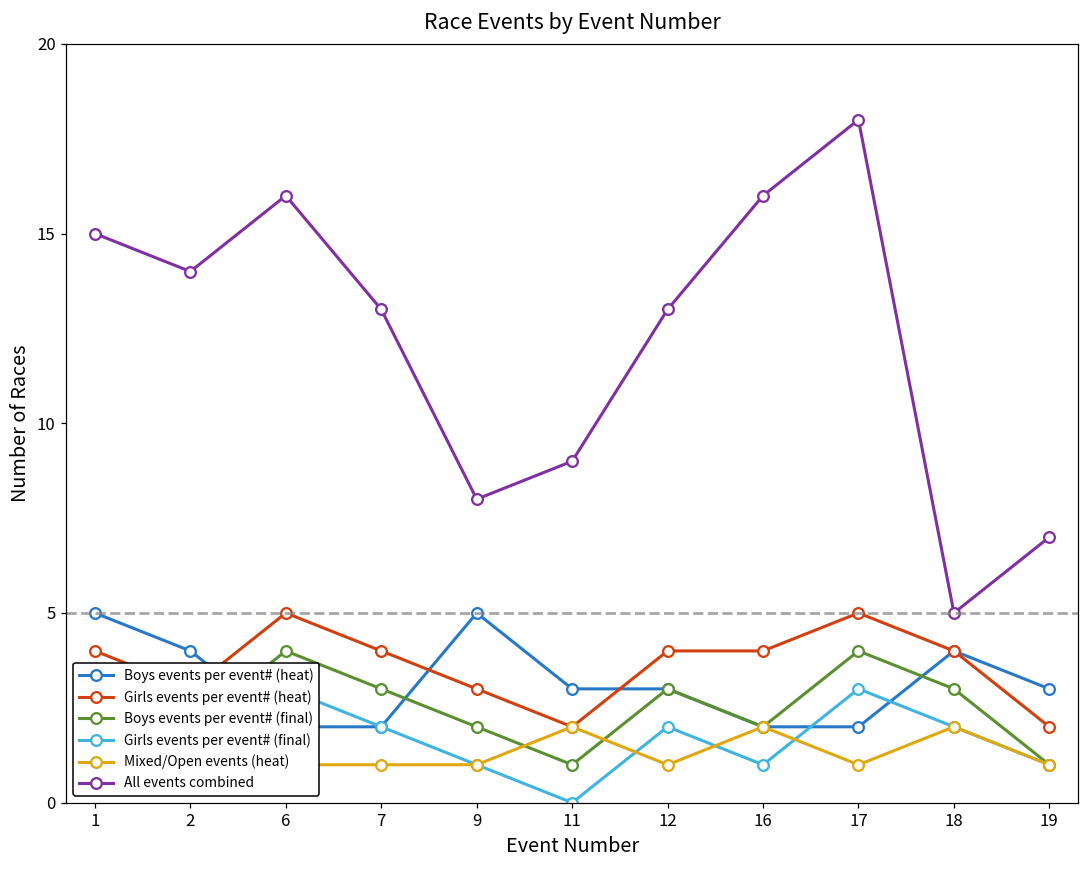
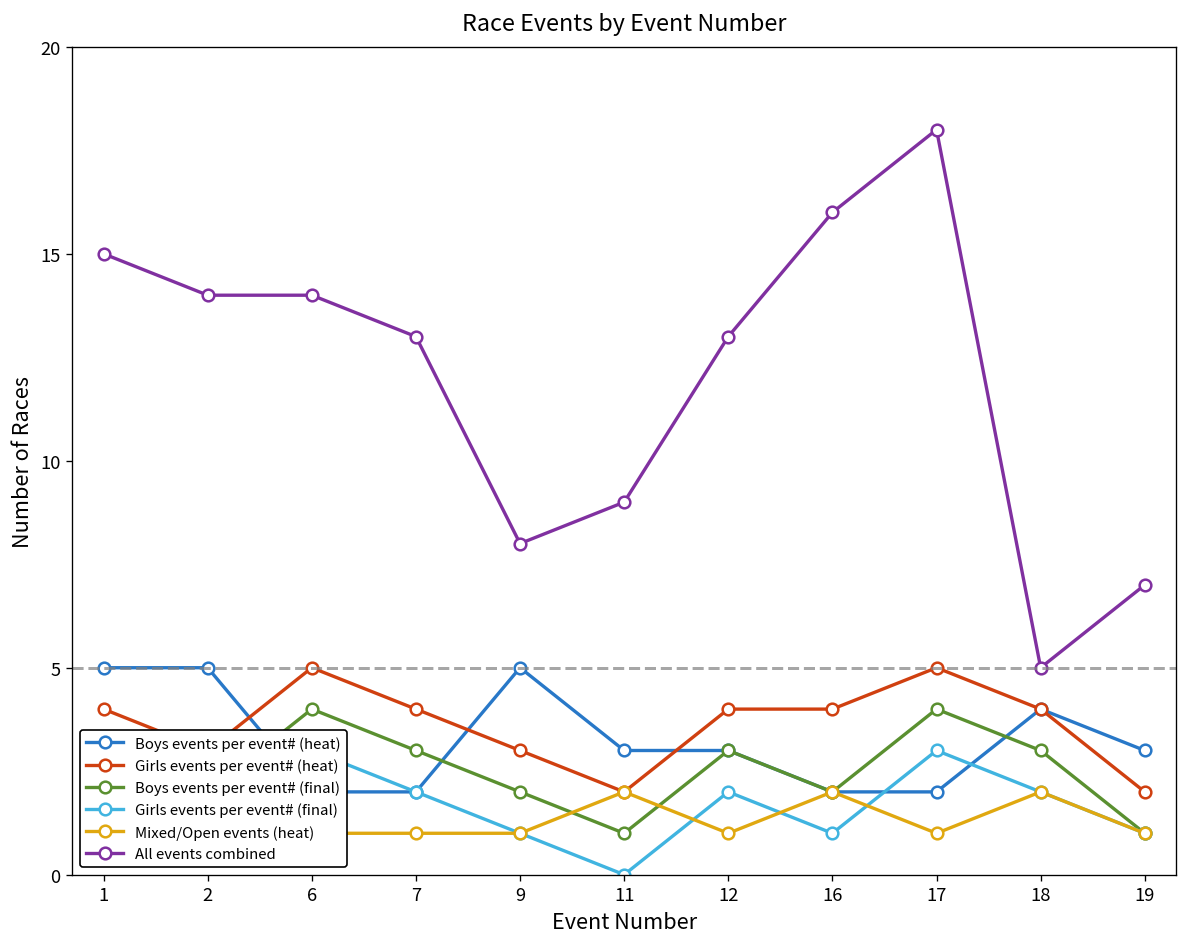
Boys events per event# (heat), 2: 4 -> 5
All events combined, 6: 16 -> 14
